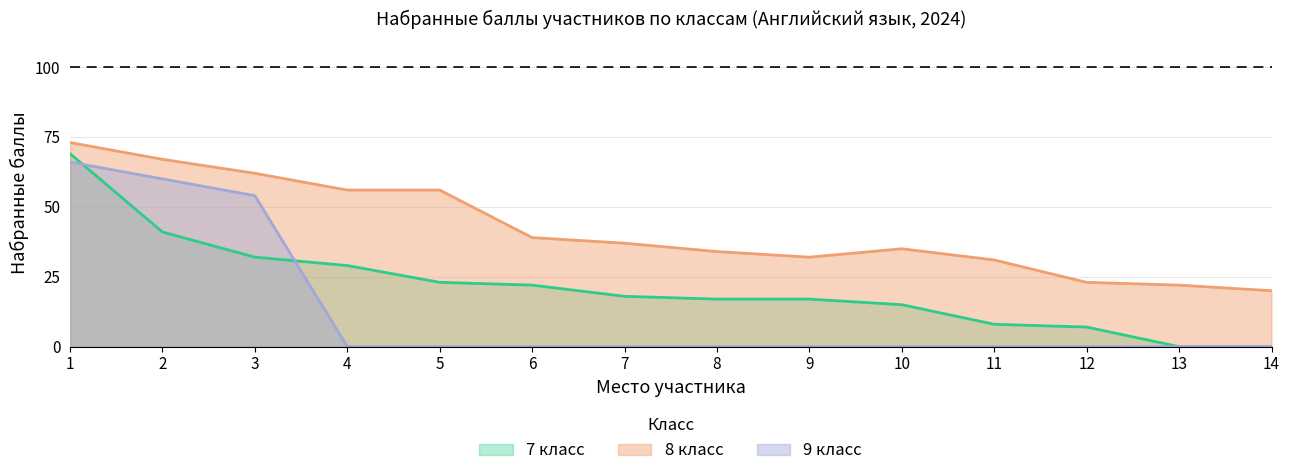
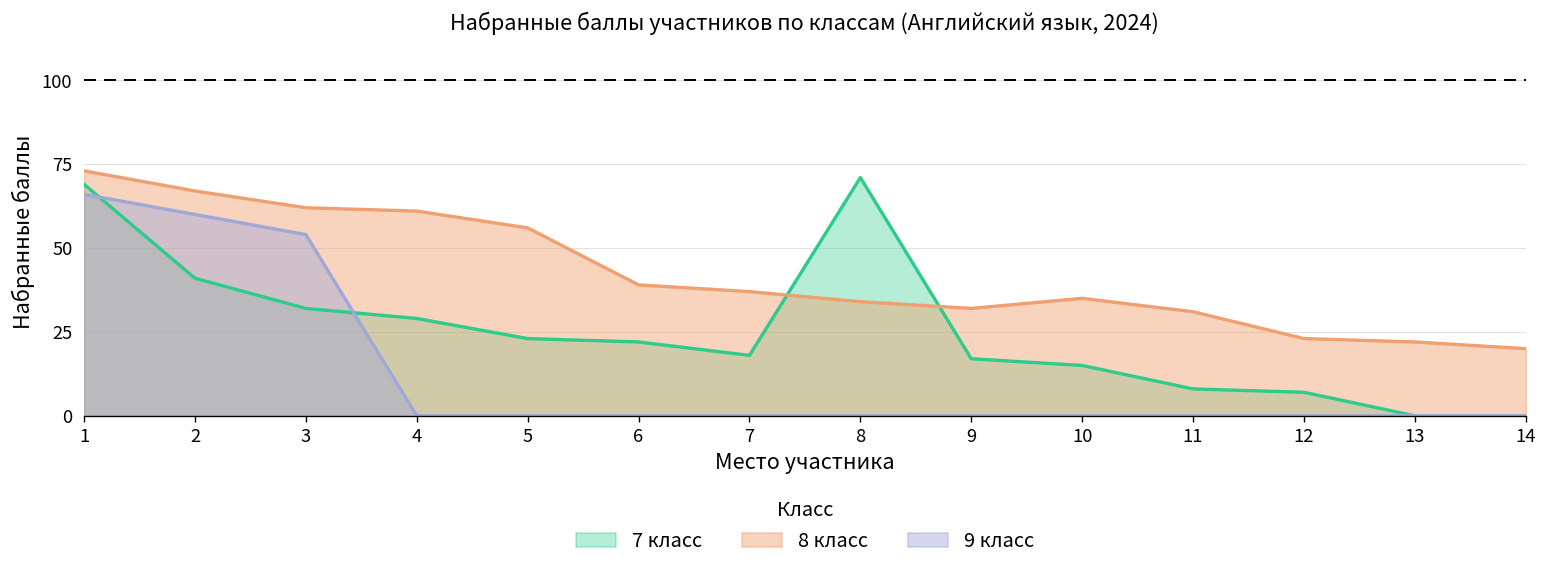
8 класс, 4: 56 -> 61
7 класс, 8: 17 -> 71
